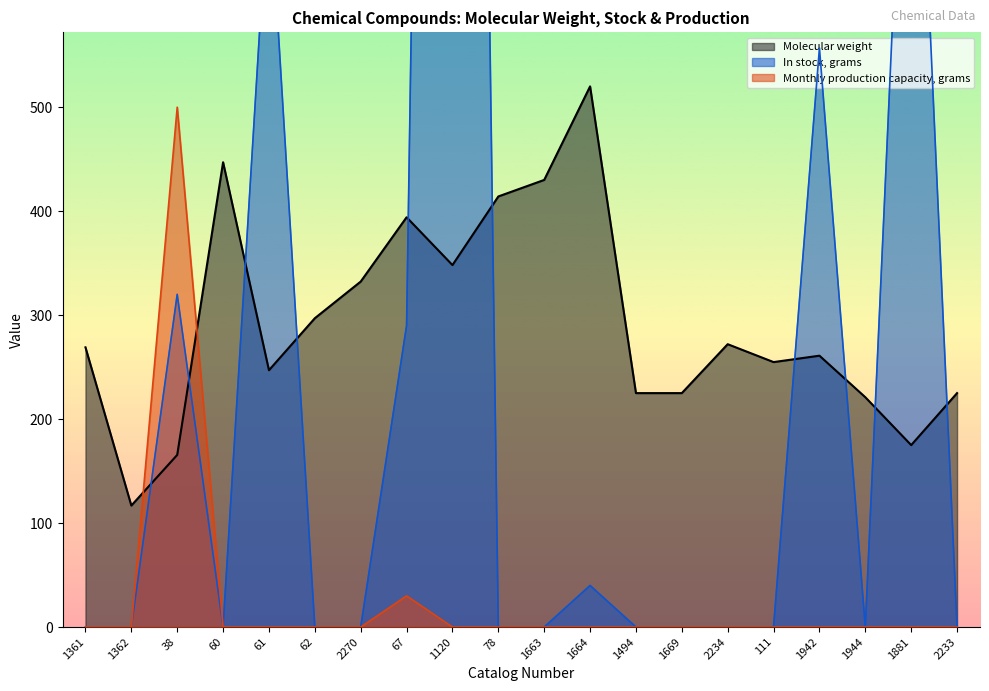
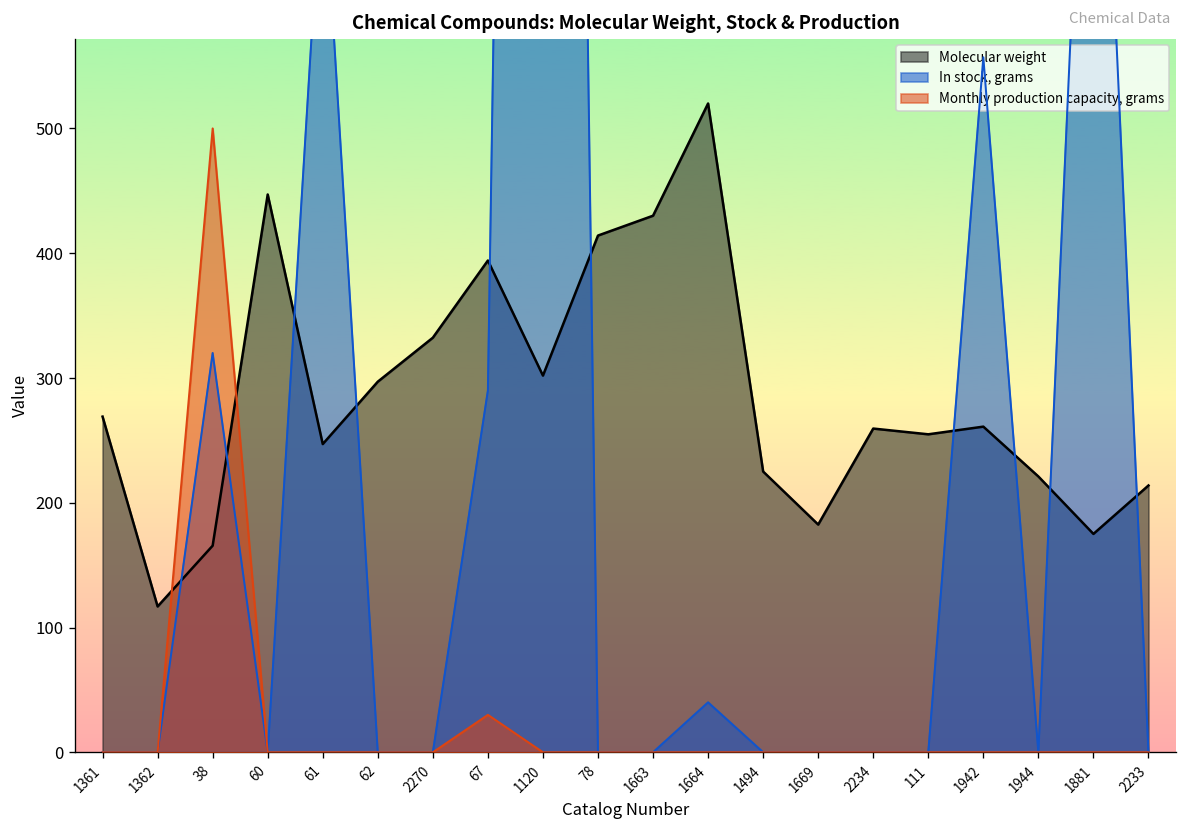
Molecular weight, 1120: 348 -> 302
Molecular weight, 1669: 225 -> 183
Molecular weight, 2234: 272 -> 259
Molecular weight, 2233: 225 -> 214
